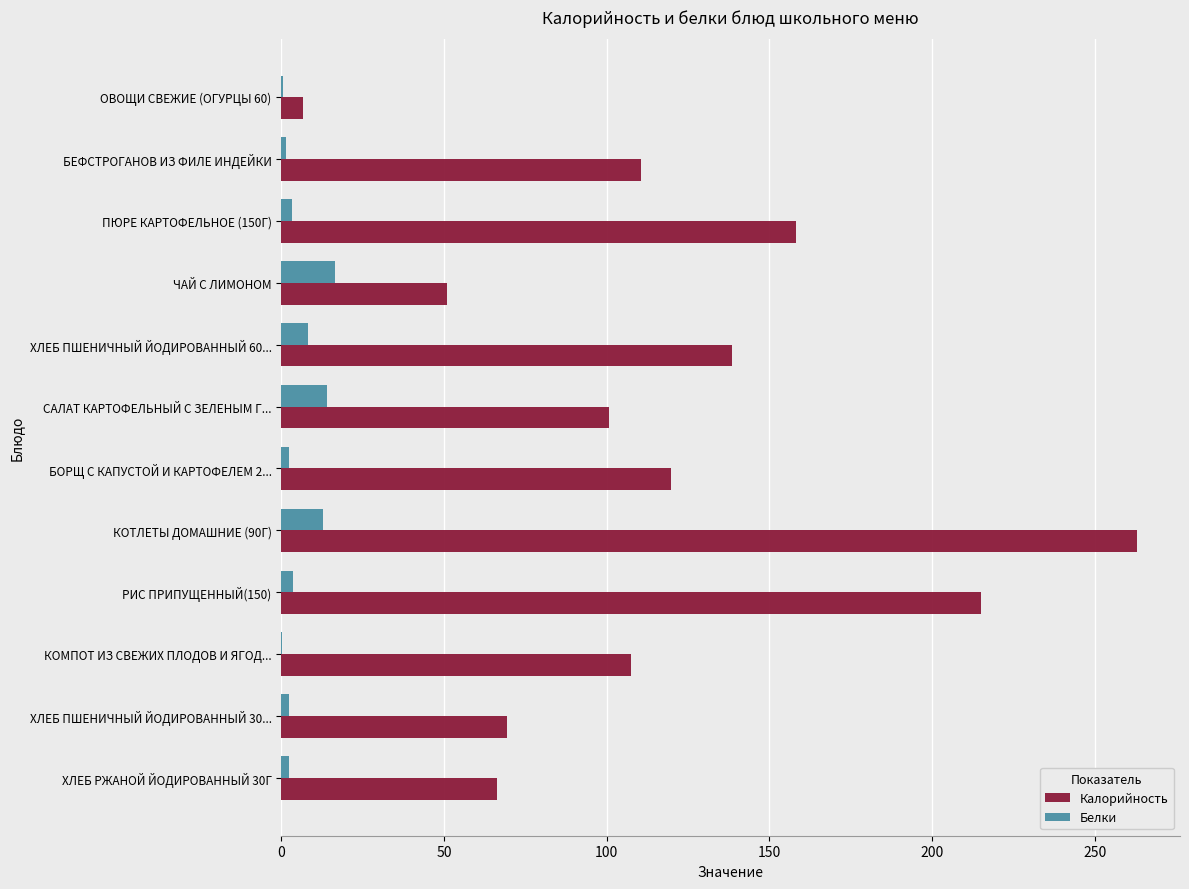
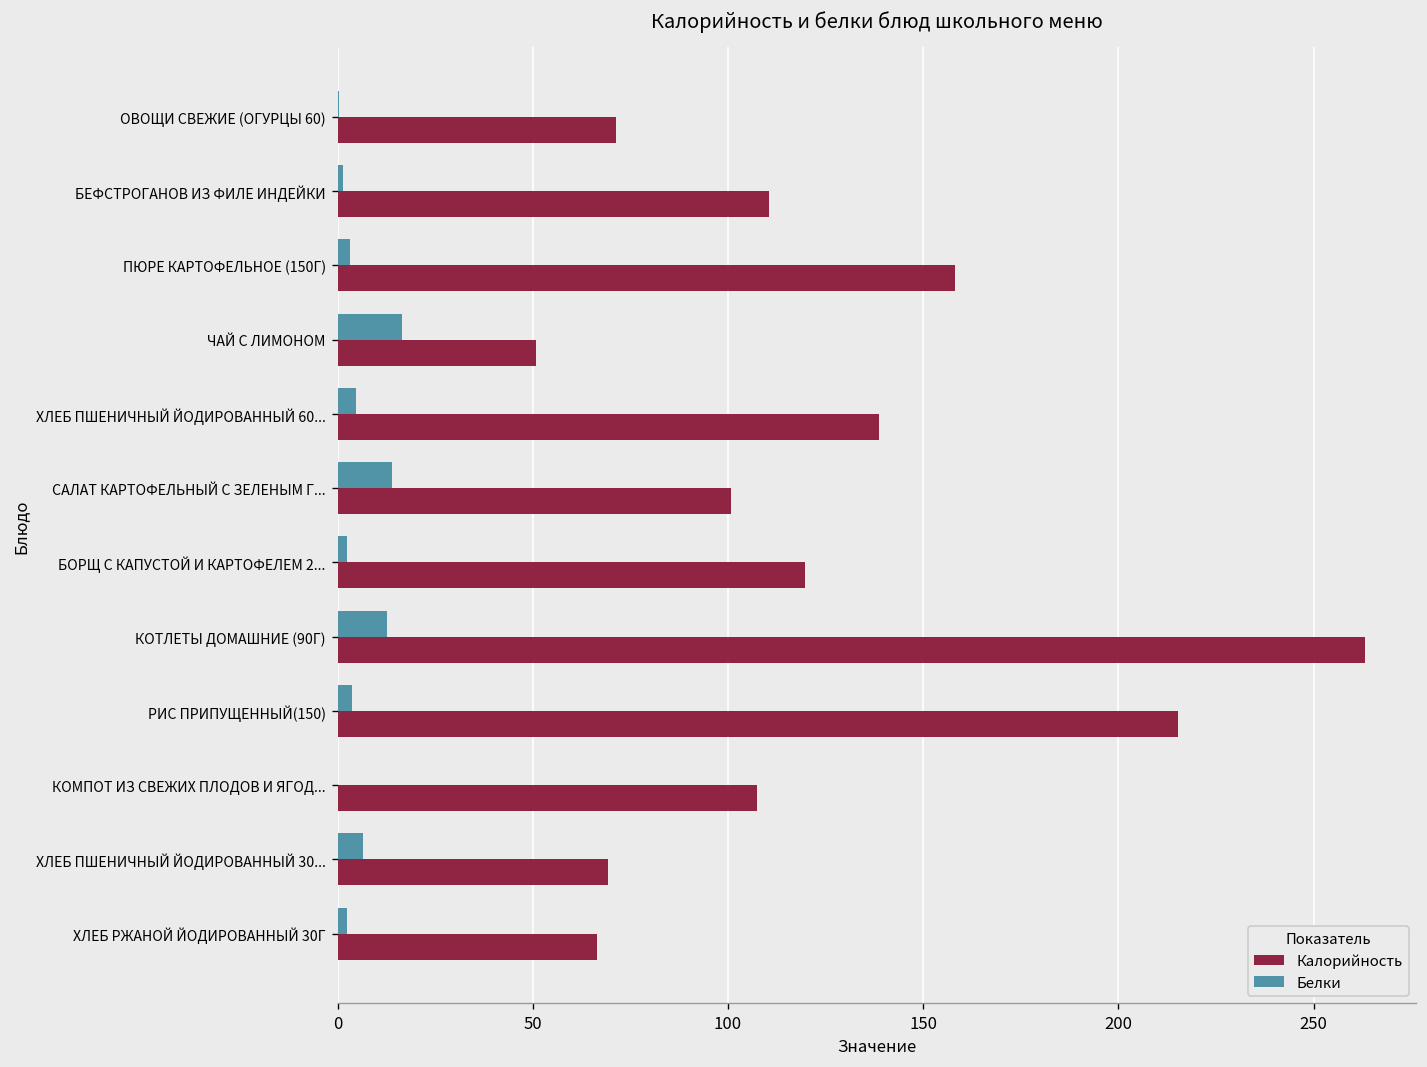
Калорийность, ОВОЩИ СВЕЖИЕ (ОГУРЦЫ 60): 7 -> 71
Белки, ХЛЕБ ПШЕНИЧНЫЙ ЙОДИРОВАННЫЙ 60...: 8 -> 5
Белки, ХЛЕБ ПШЕНИЧНЫЙ ЙОДИРОВАННЫЙ 30...: 2 -> 6
